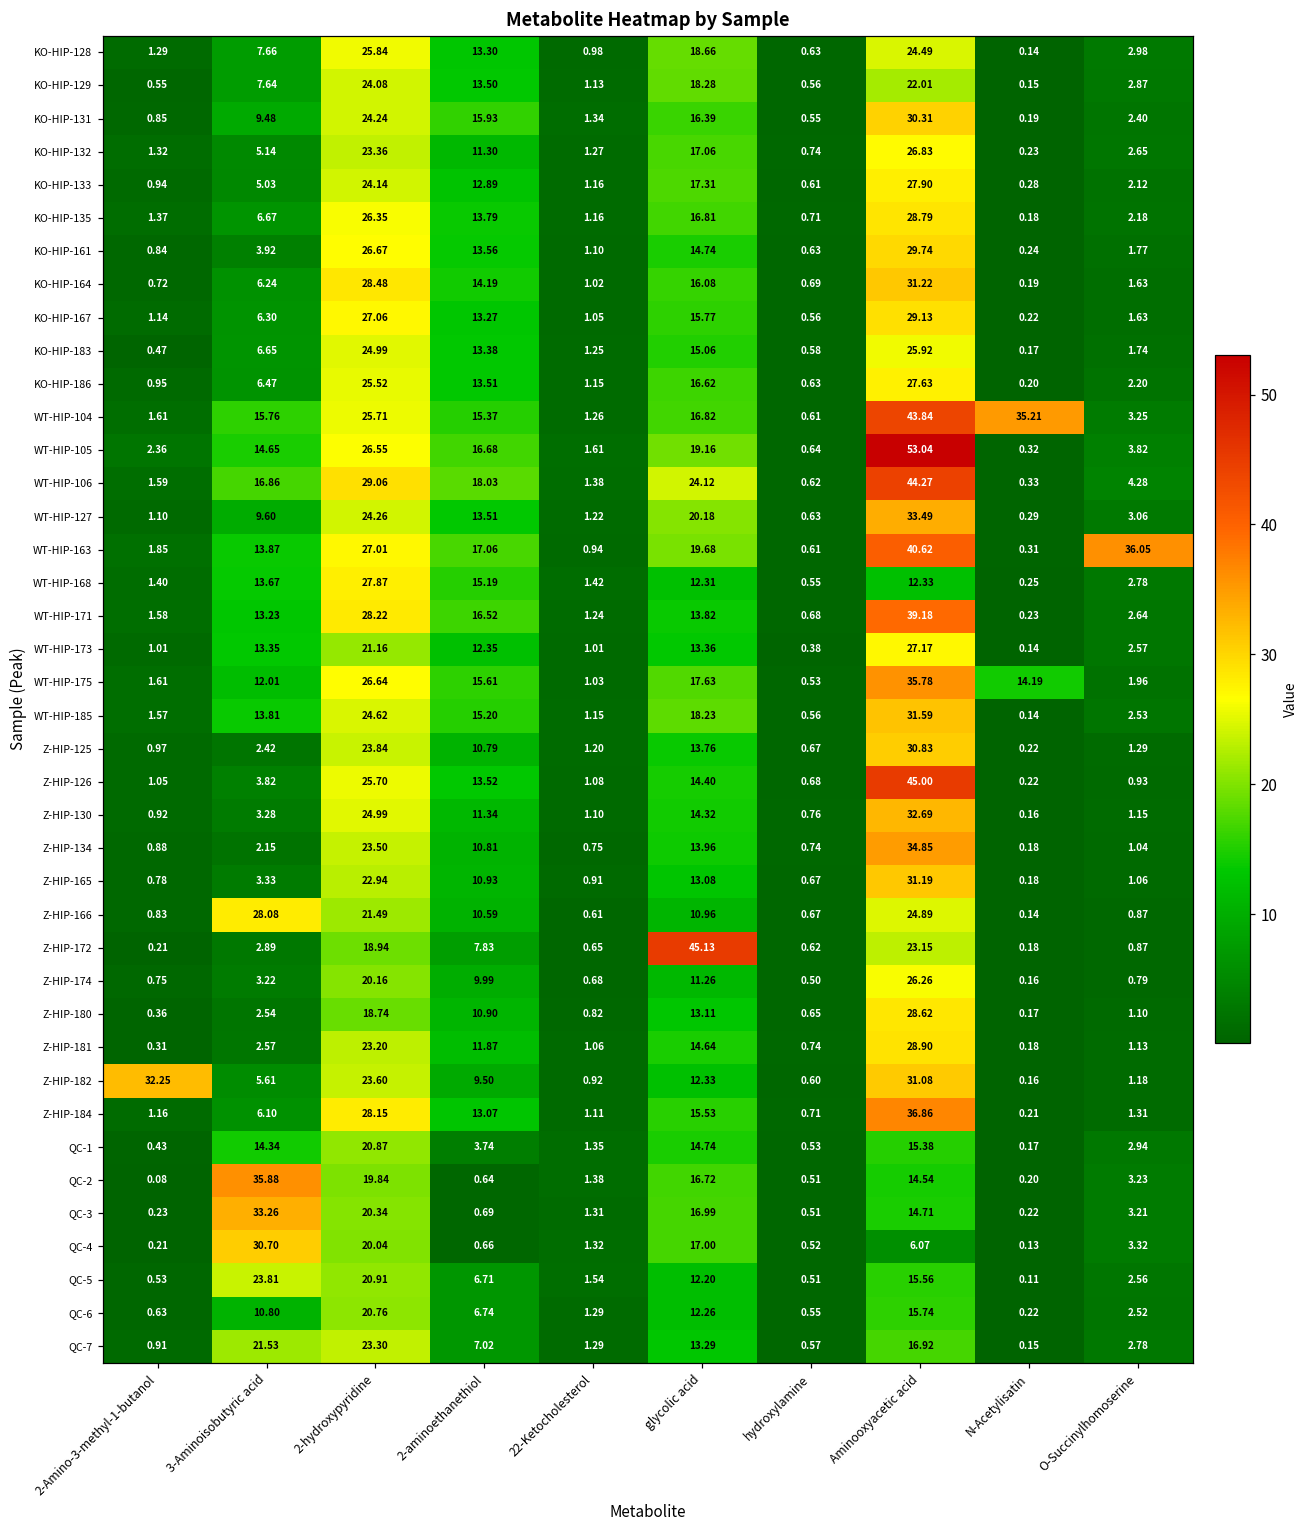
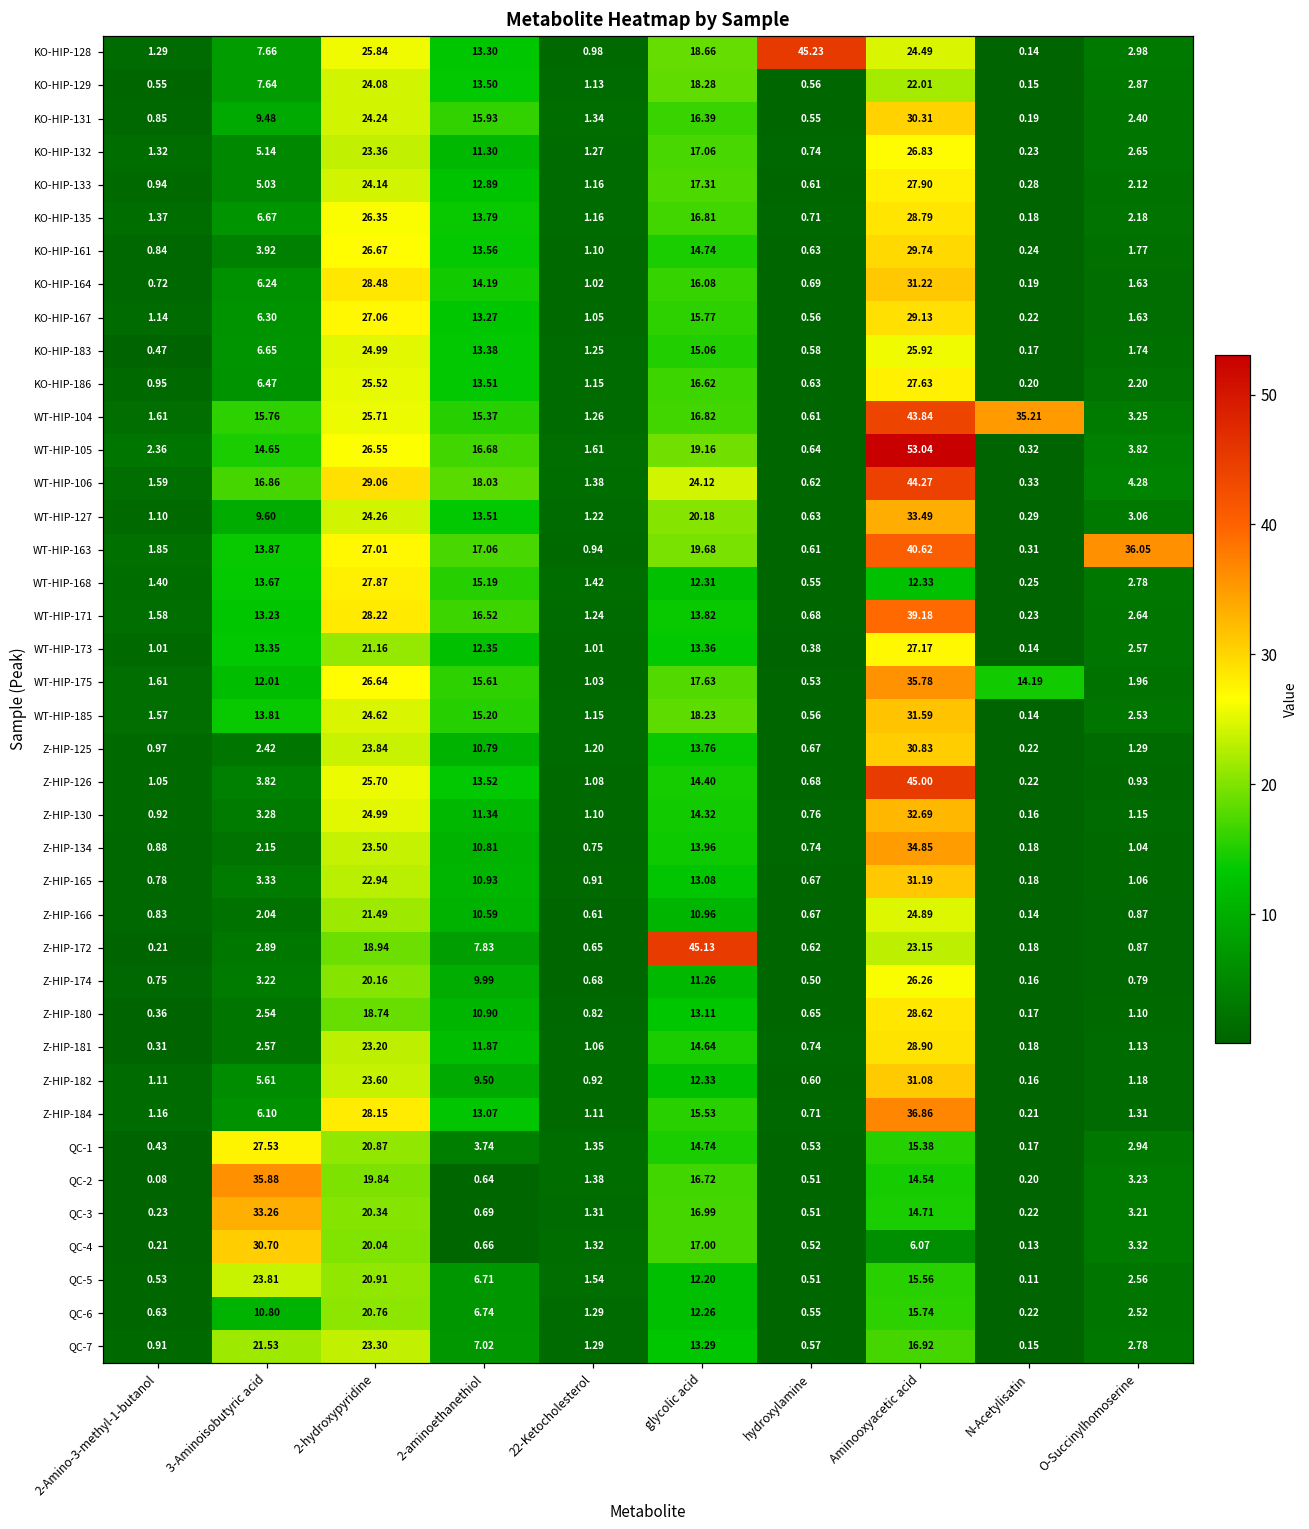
KO-HIP-128, hydroxylamine: 0.63 -> 45.23
Z-HIP-166, 3-Aminoisobutyric acid: 28.08 -> 2.04
Z-HIP-182, 2-Amino-3-methyl-1-butanol: 32.25 -> 1.11
QC-1, 3-Aminoisobutyric acid: 14.34 -> 27.53
